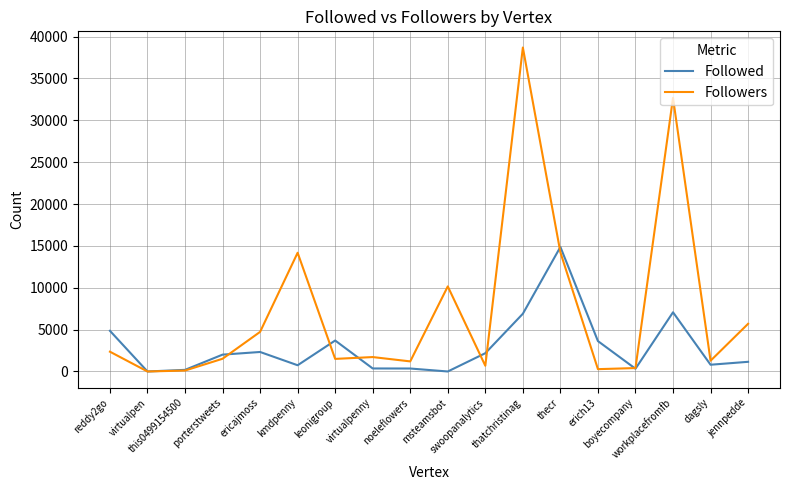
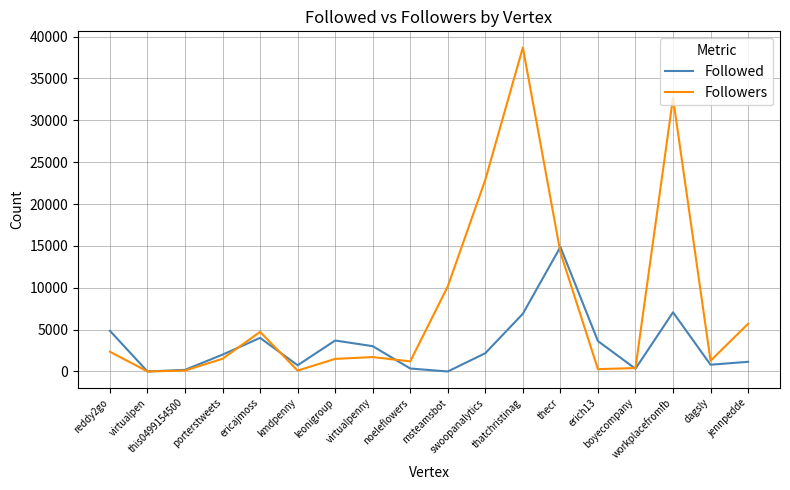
Followed, ericajmoss: 2000 -> 4000
Followers, kmdpenny: 14000 -> 0
Followed, virtualpenny: 0 -> 3000
Followers, swoopanalytics: 1000 -> 23000
